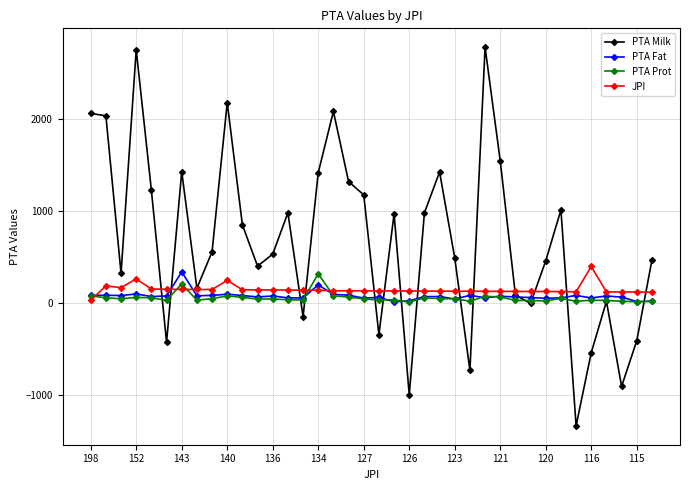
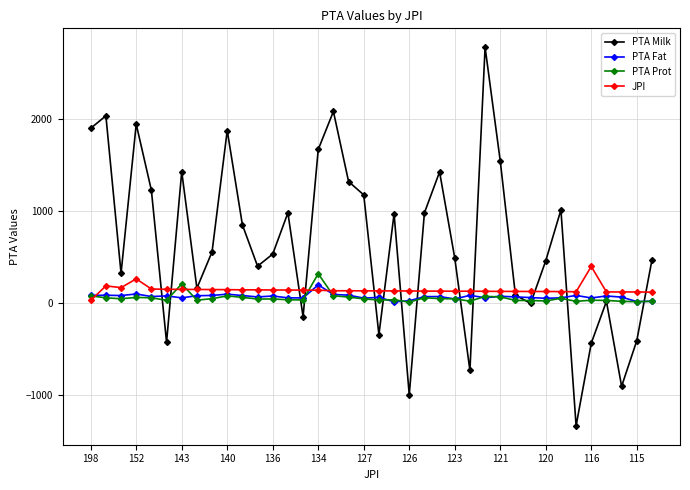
PTA Milk, 198: 2100 -> 1900
PTA Milk, 152: 2700 -> 1900
PTA Fat, 143: 300 -> 100
PTA Milk, 140: 2200 -> 1900
JPI, 140: 200 -> 100
PTA Milk, 134: 1400 -> 1700
PTA Milk, 116: -500 -> -400
